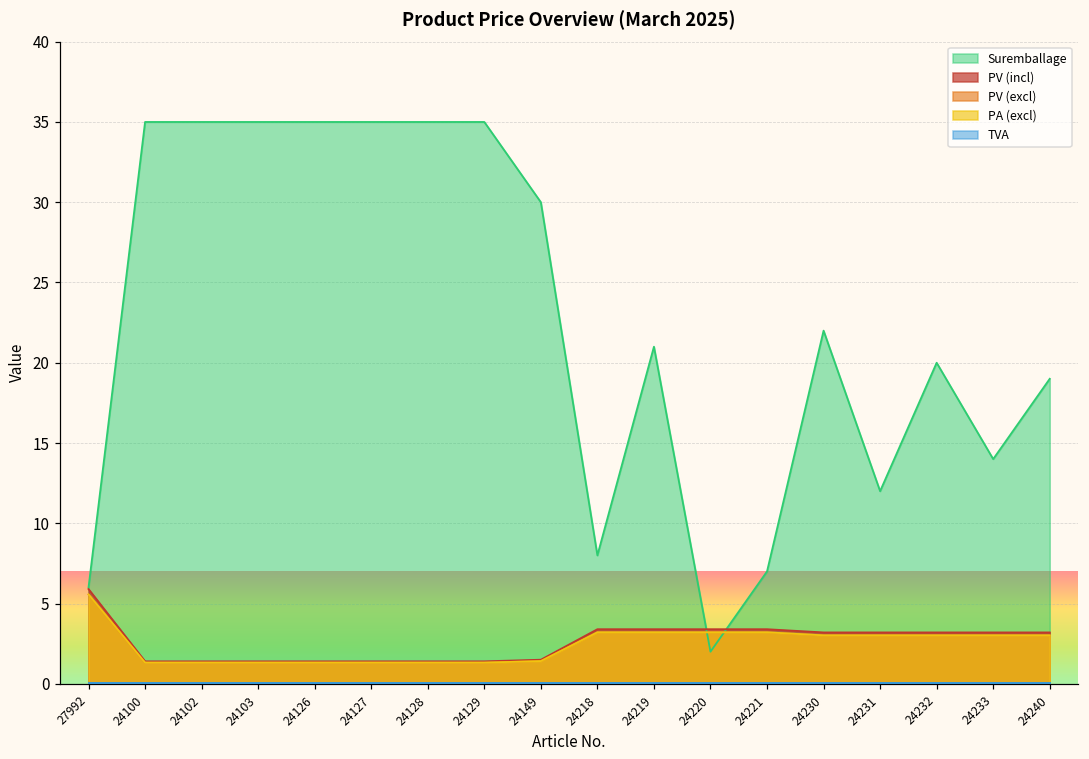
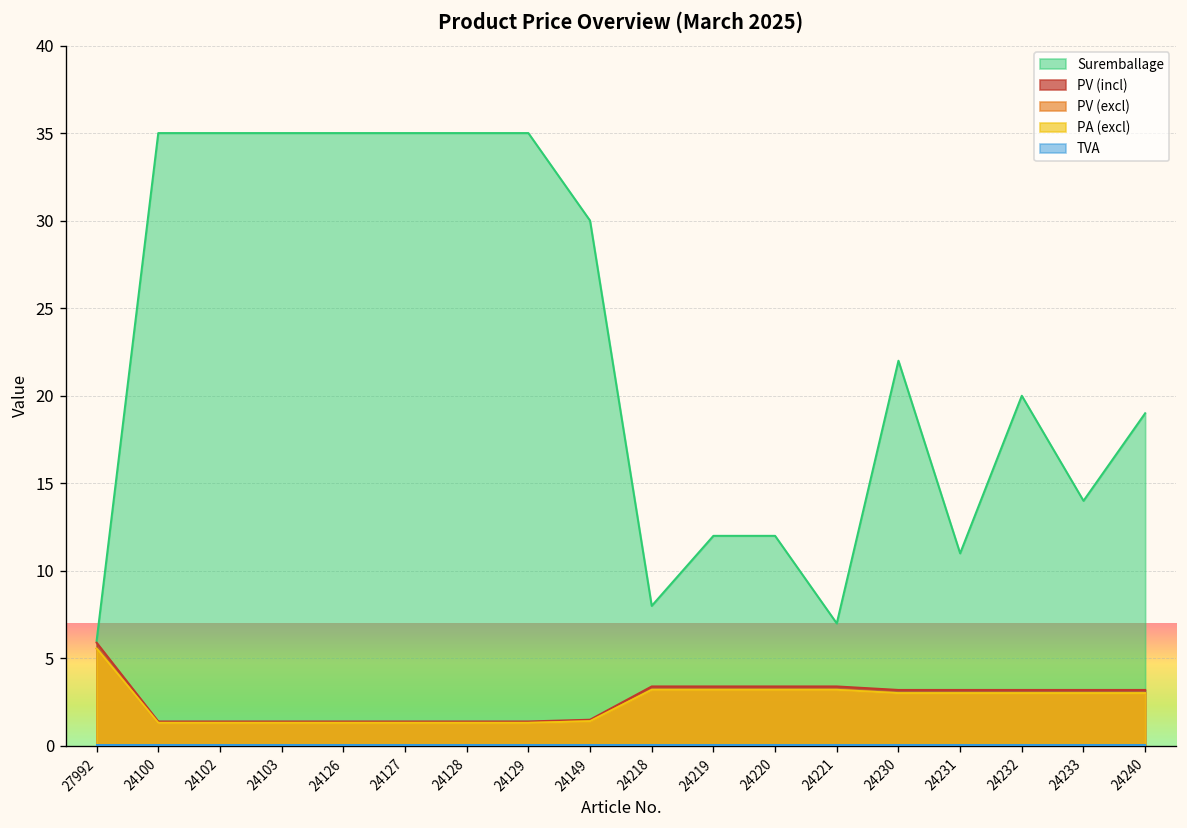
Suremballage, 24219: 21 -> 12
Suremballage, 24220: 2 -> 12
Suremballage, 24231: 12 -> 11
